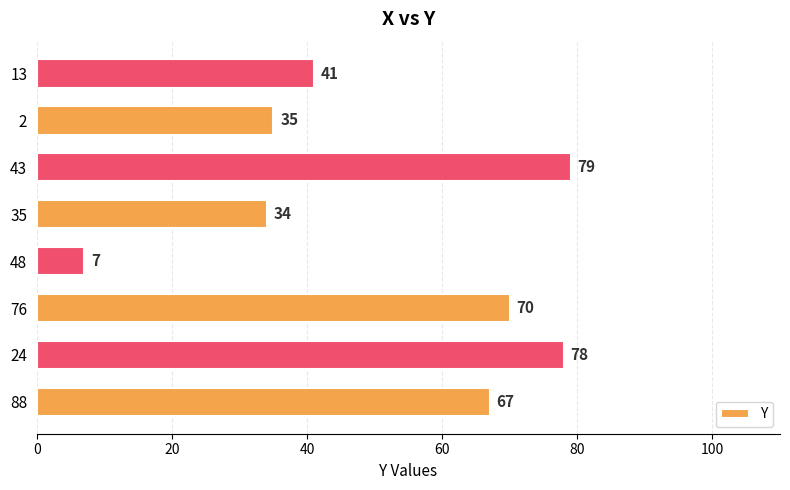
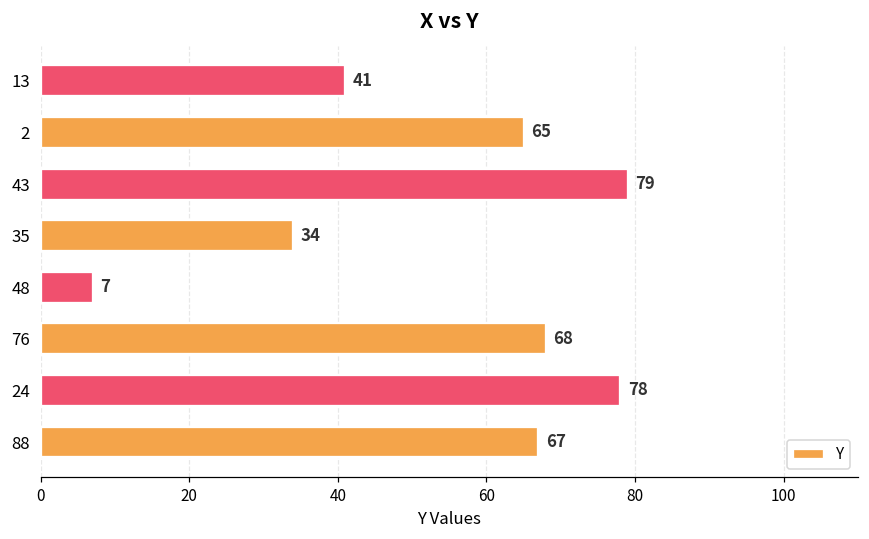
2: 35 -> 65
76: 70 -> 68
